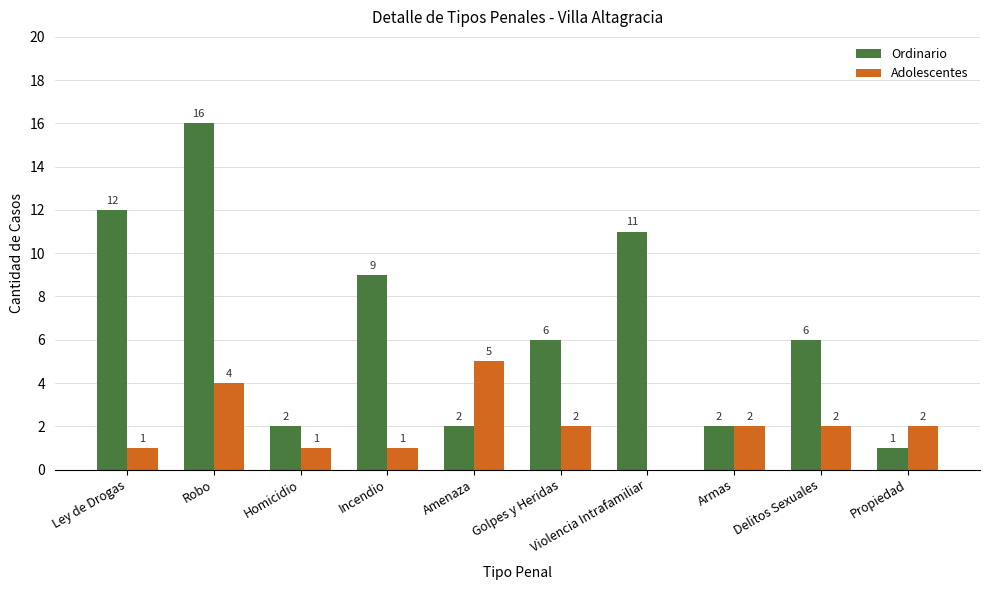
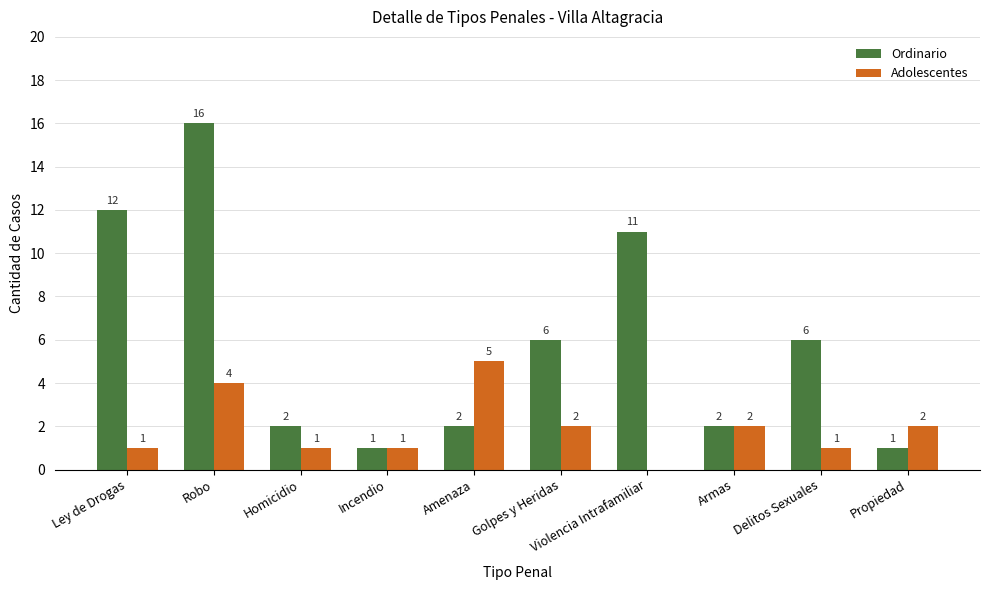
Ordinario, Incendio: 9 -> 1
Adolescentes, Delitos Sexuales: 2 -> 1
